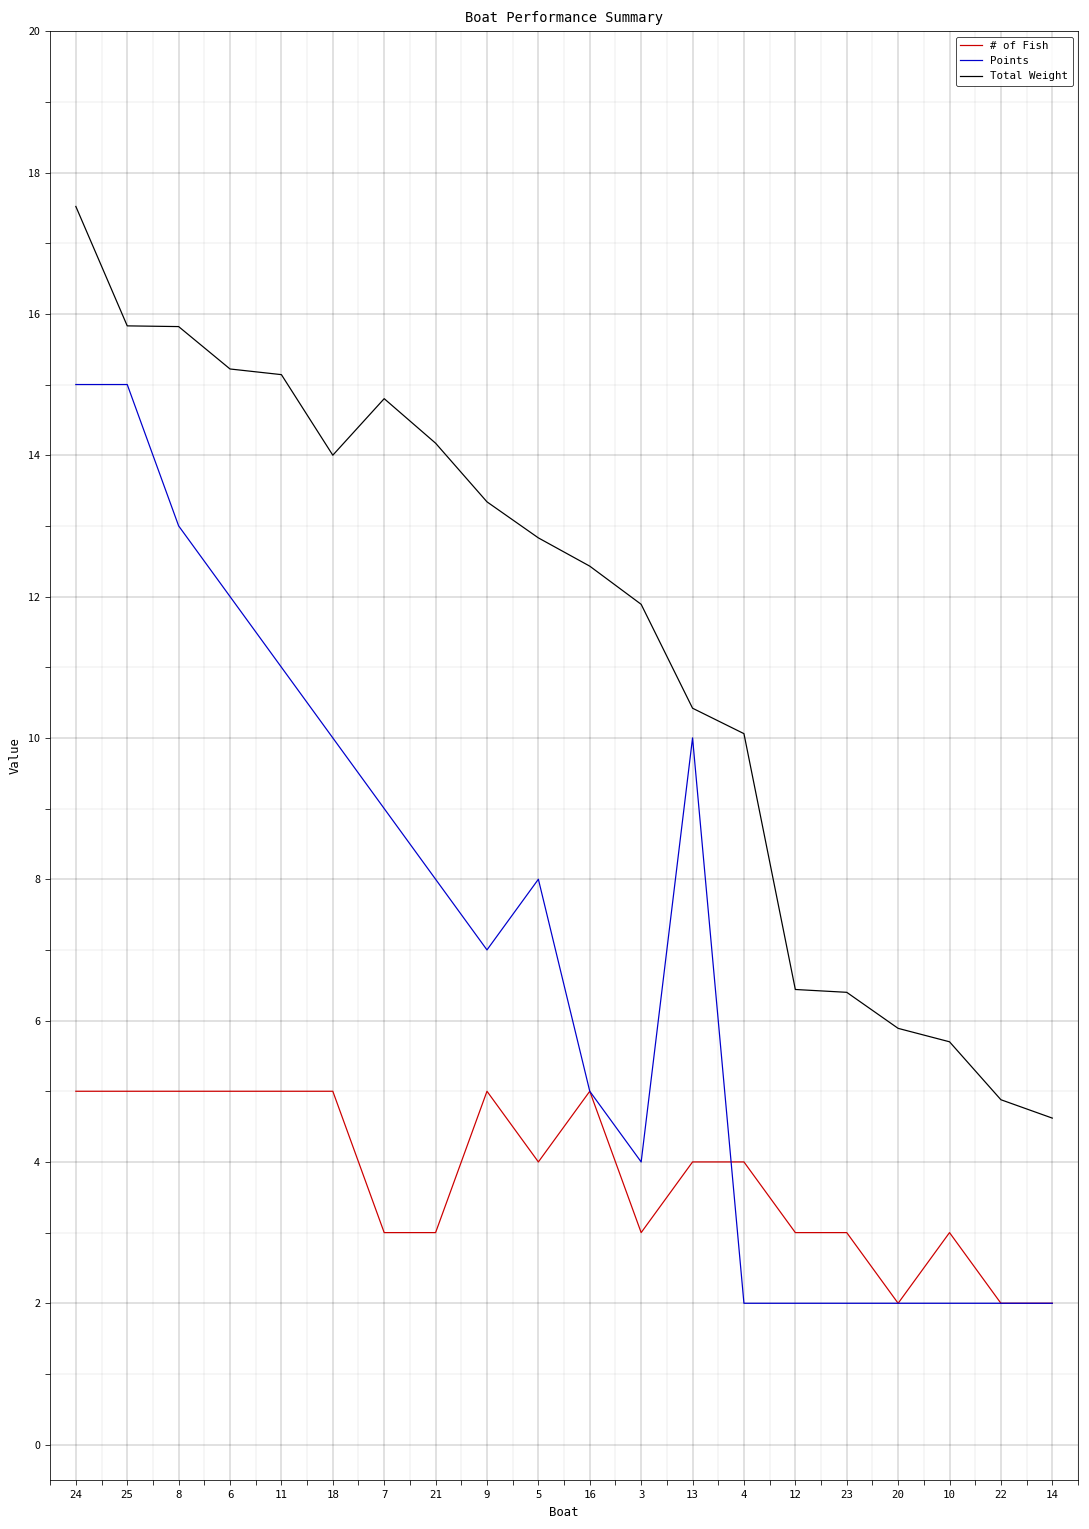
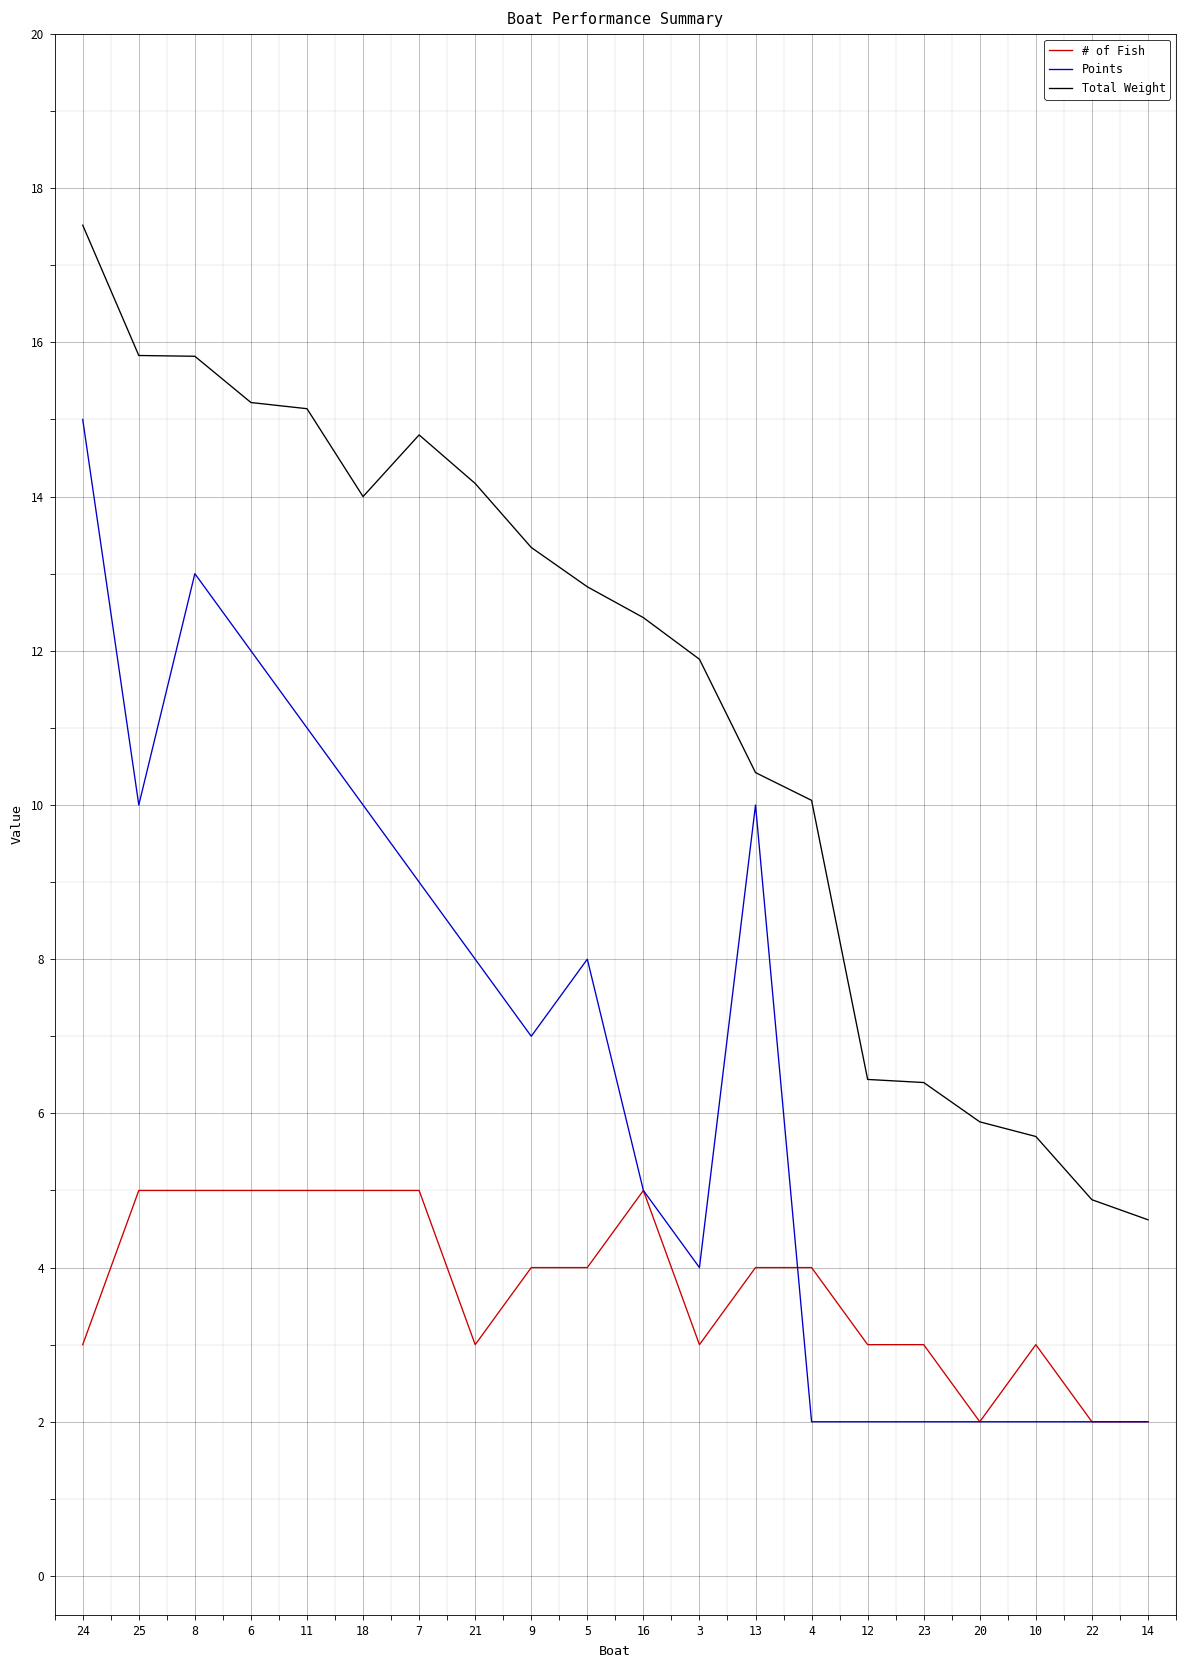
# of Fish, 24: 5 -> 3
Points, 25: 15 -> 10
# of Fish, 7: 3 -> 5
# of Fish, 9: 5 -> 4
